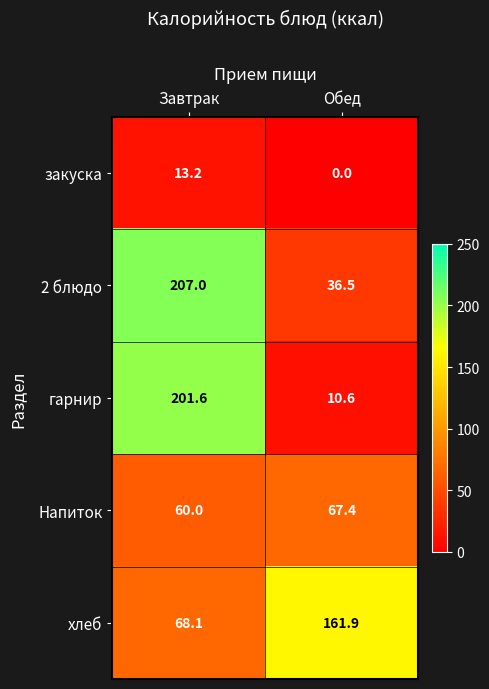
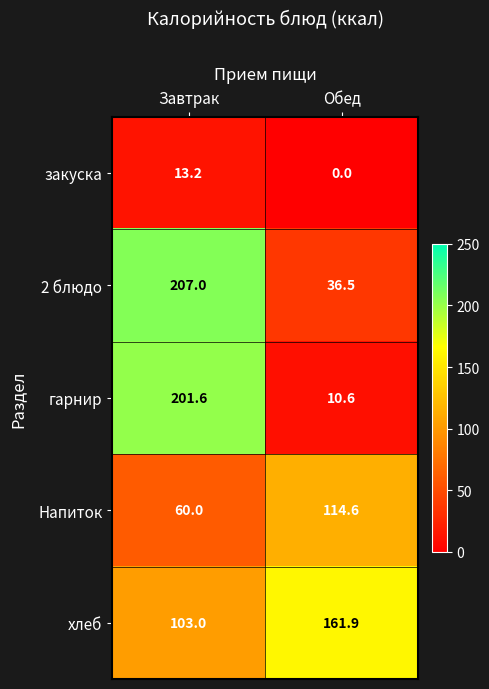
Напиток, Обед: 67.4 -> 114.6
хлеб, Завтрак: 68.1 -> 103.0
